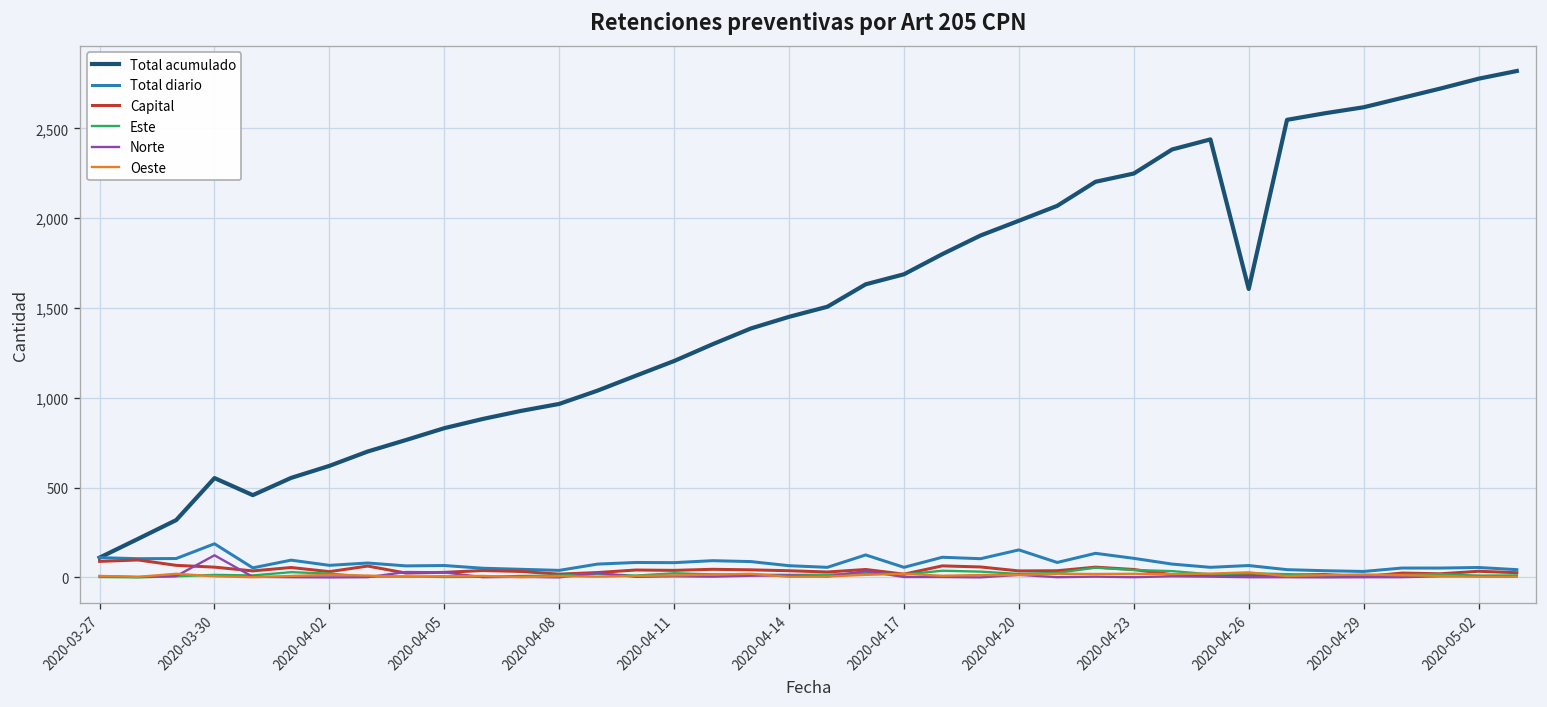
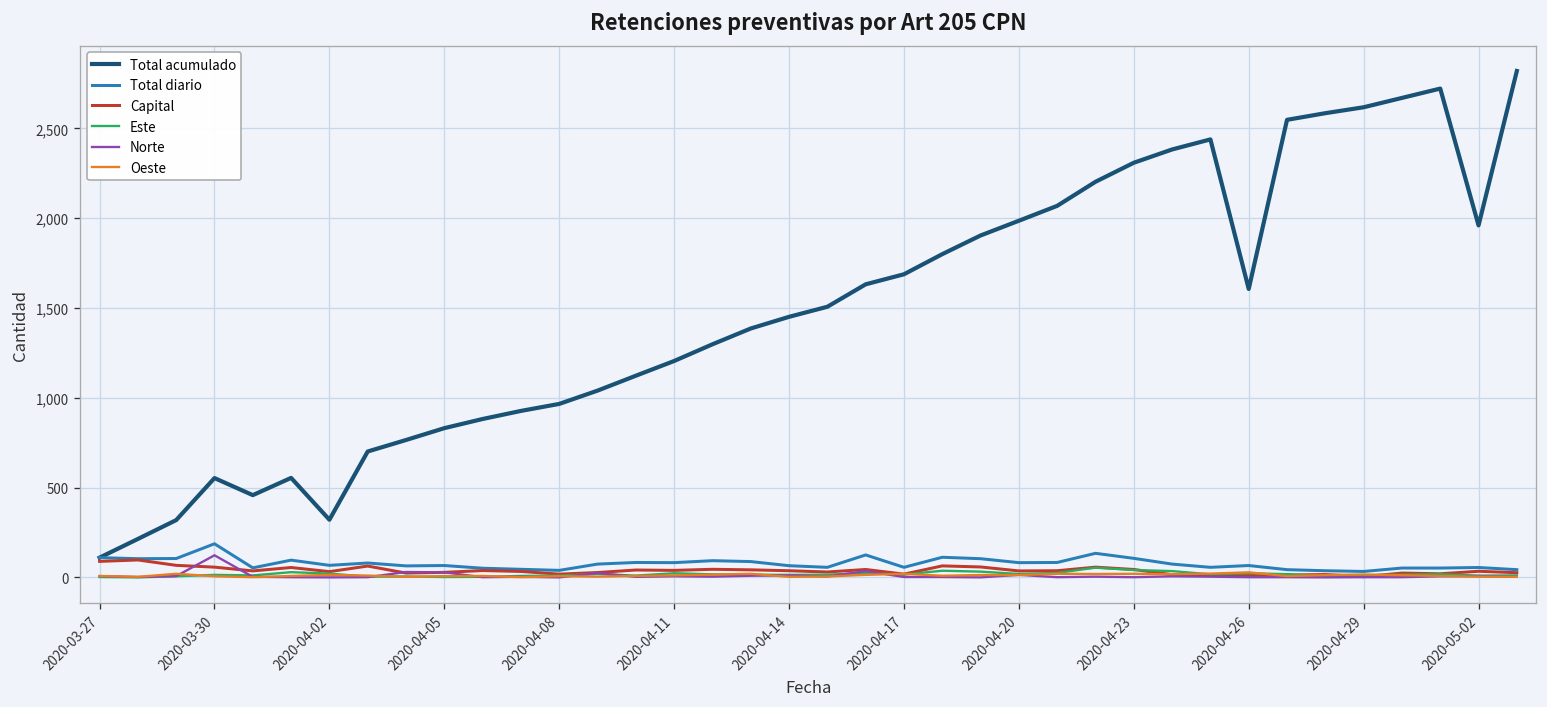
Total acumulado, 2020-04-02: 620 -> 320
Total diario, 2020-04-20: 150 -> 80
Total acumulado, 2020-04-23: 2,250 -> 2,310
Total acumulado, 2020-05-02: 2,780 -> 1,960
